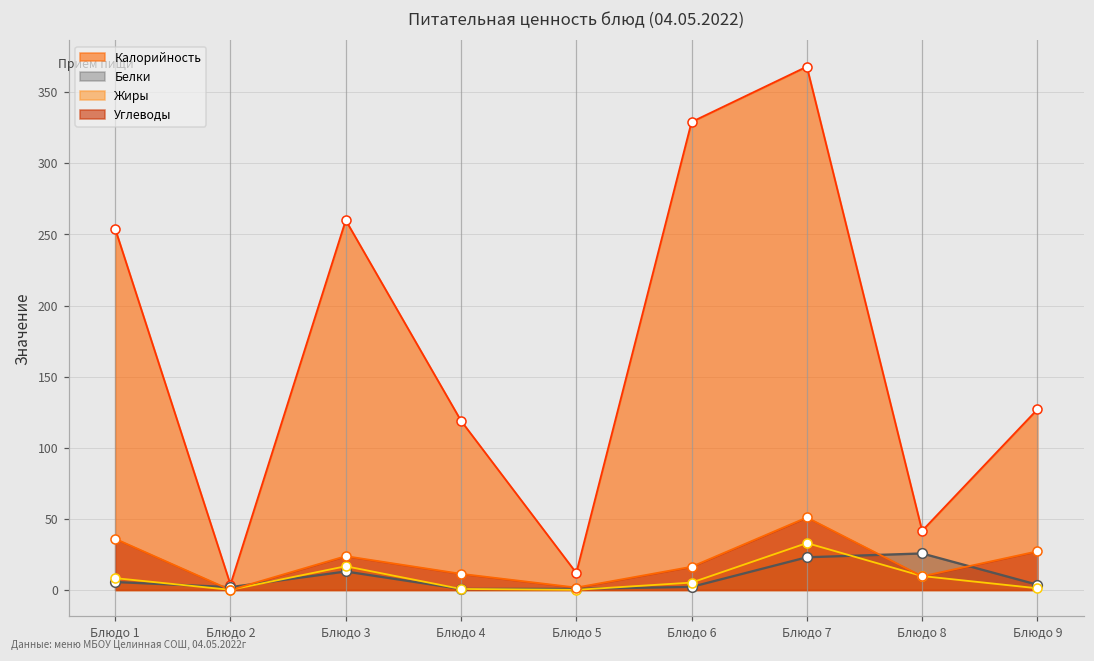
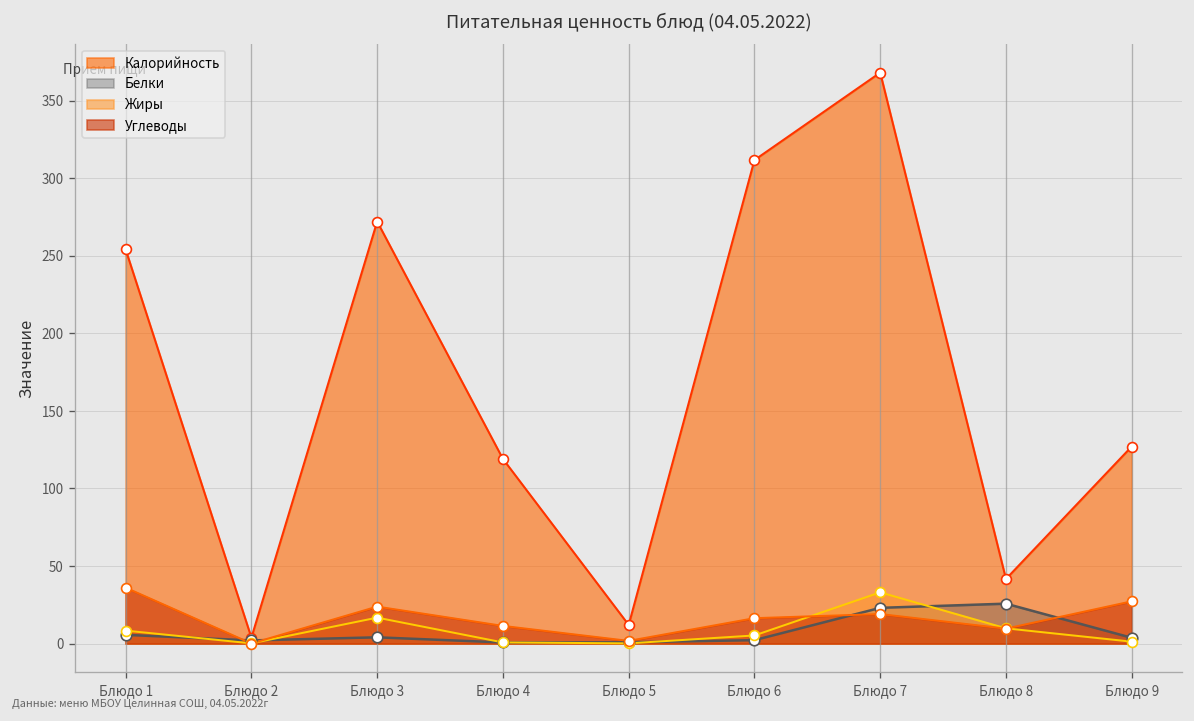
Калорийность, Блюдо 3: 260 -> 272
Белки, Блюдо 3: 13 -> 4
Калорийность, Блюдо 6: 329 -> 312
Углеводы, Блюдо 7: 51 -> 19
